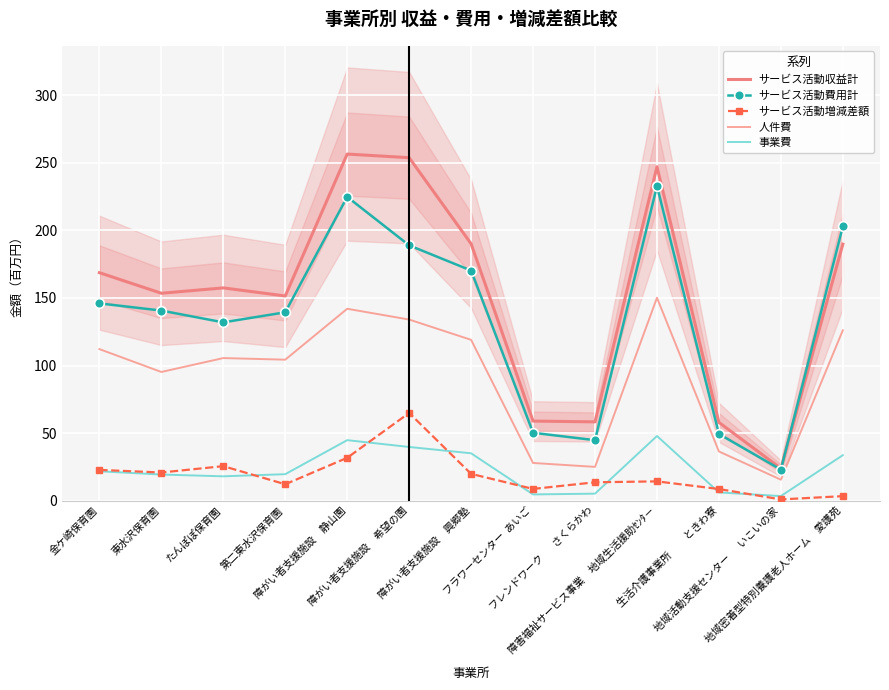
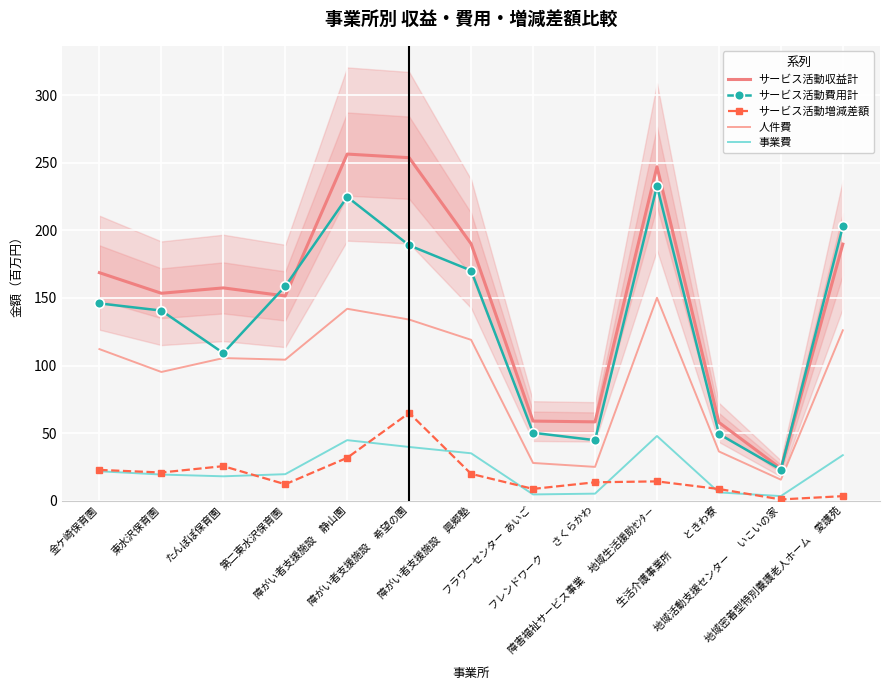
サービス活動費用計, たんぽぽ保育園: 132 -> 109
サービス活動費用計, 第二東水沢保育園: 139 -> 159
